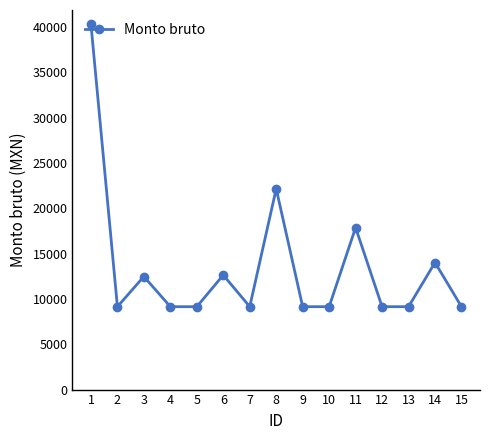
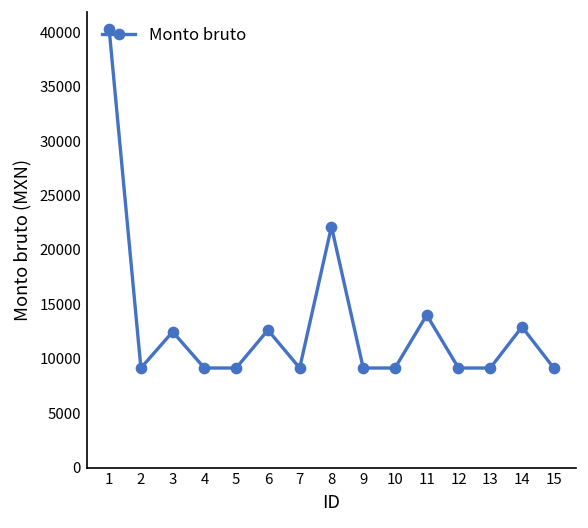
11: 18000 -> 14000
14: 14000 -> 13000
